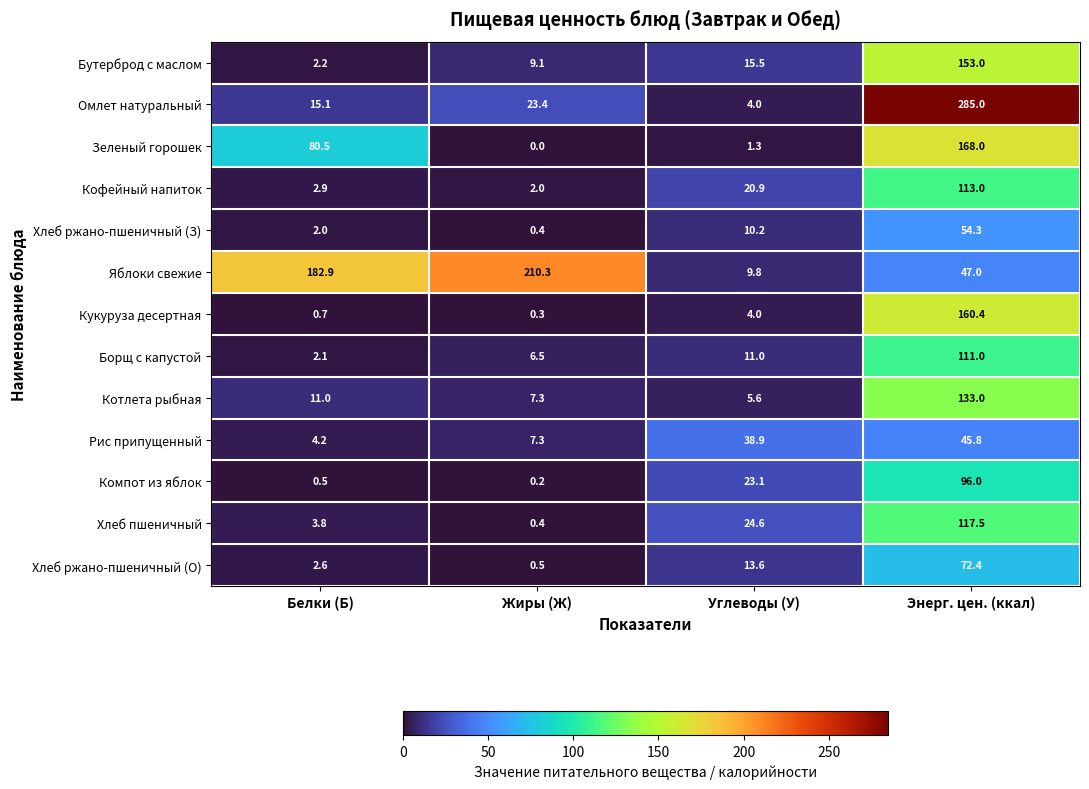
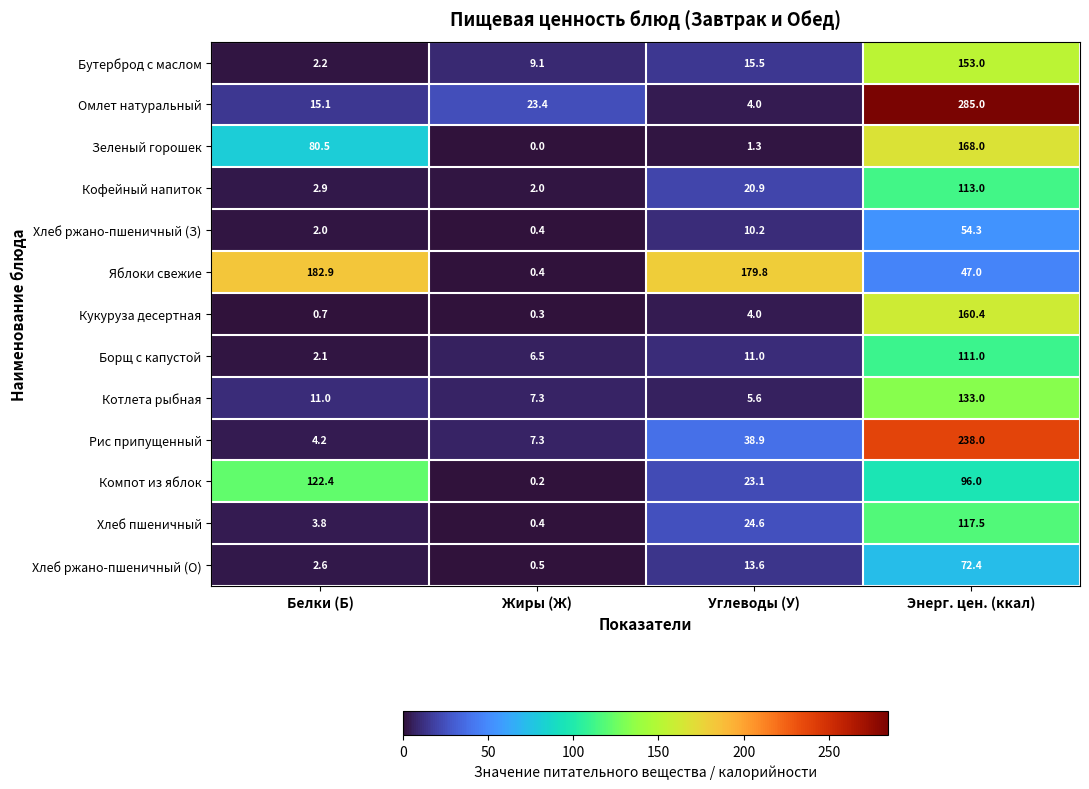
Яблоки свежие, Жиры (Ж): 210.3 -> 0.4
Яблоки свежие, Углеводы (У): 9.8 -> 179.8
Рис припущенный, Энерг. цен. (ккал): 45.8 -> 238.0
Компот из яблок, Белки (Б): 0.5 -> 122.4
